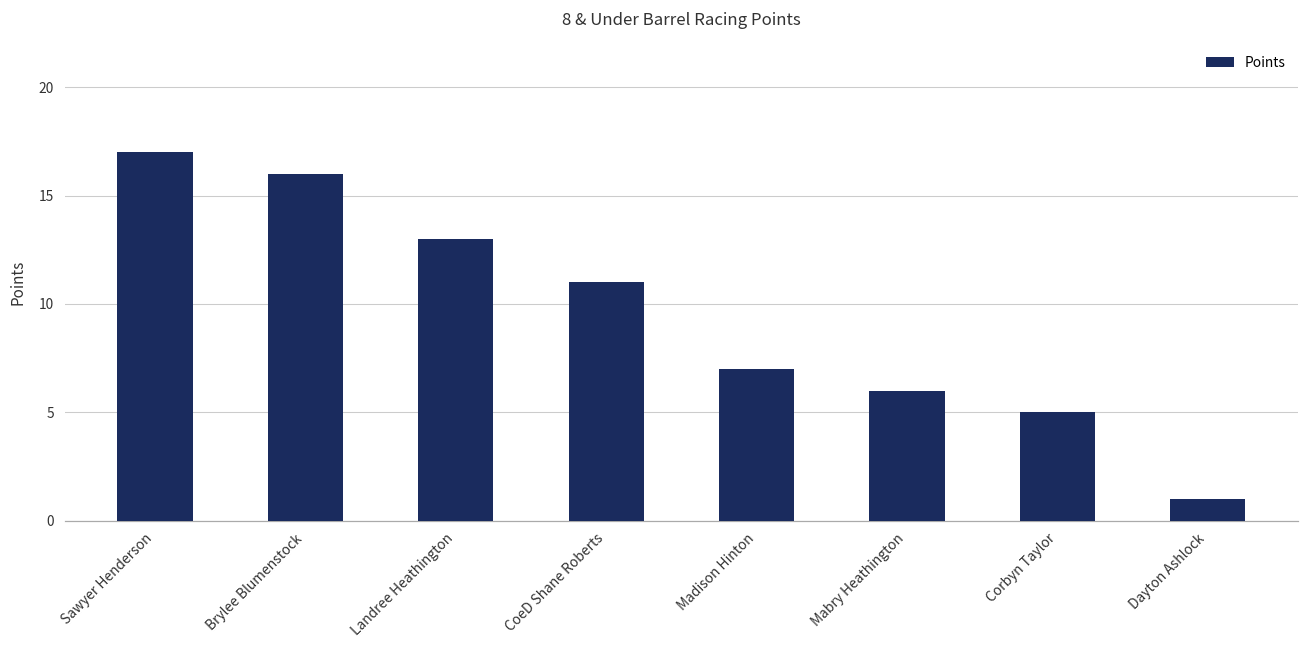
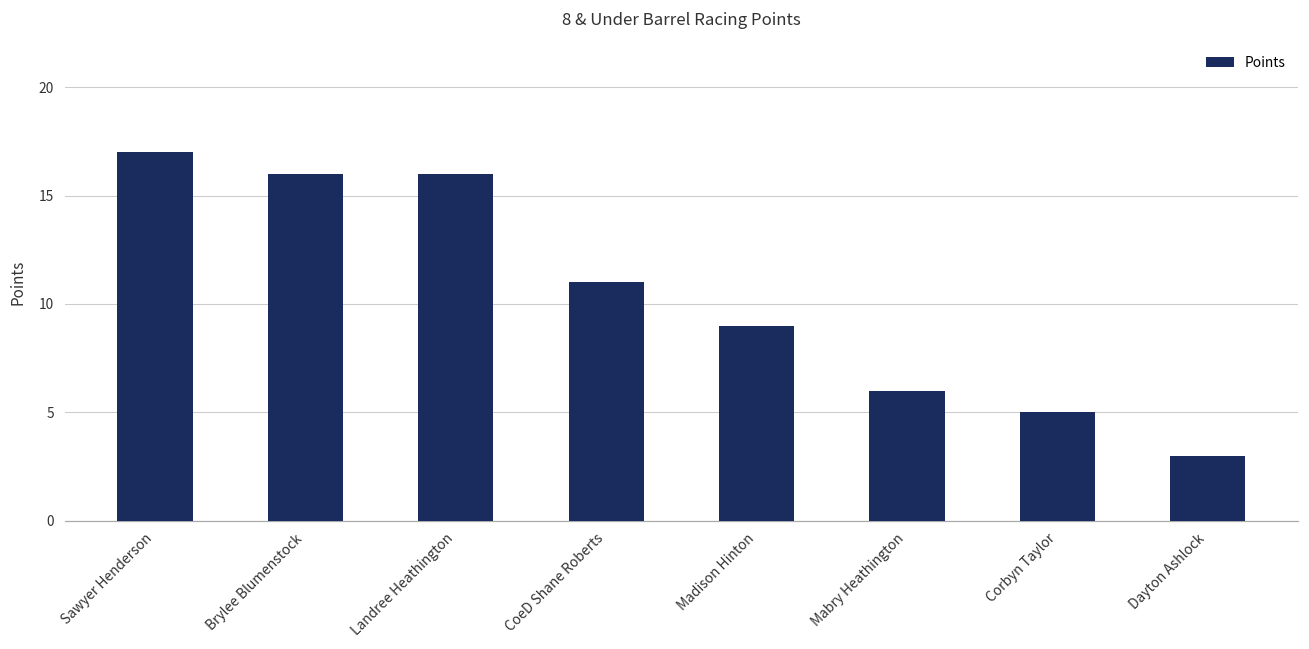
Landree Heathington: 13 -> 16
Madison Hinton: 7 -> 9
Dayton Ashlock: 1 -> 3
